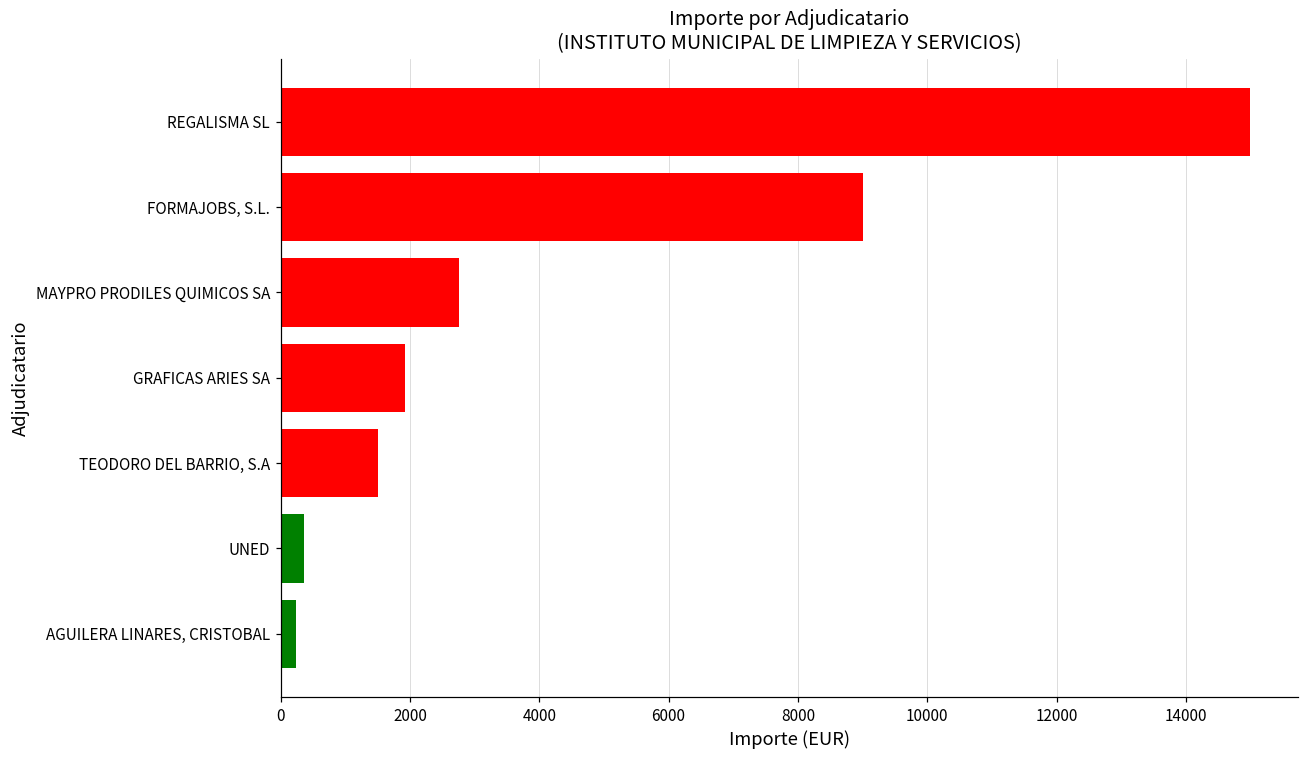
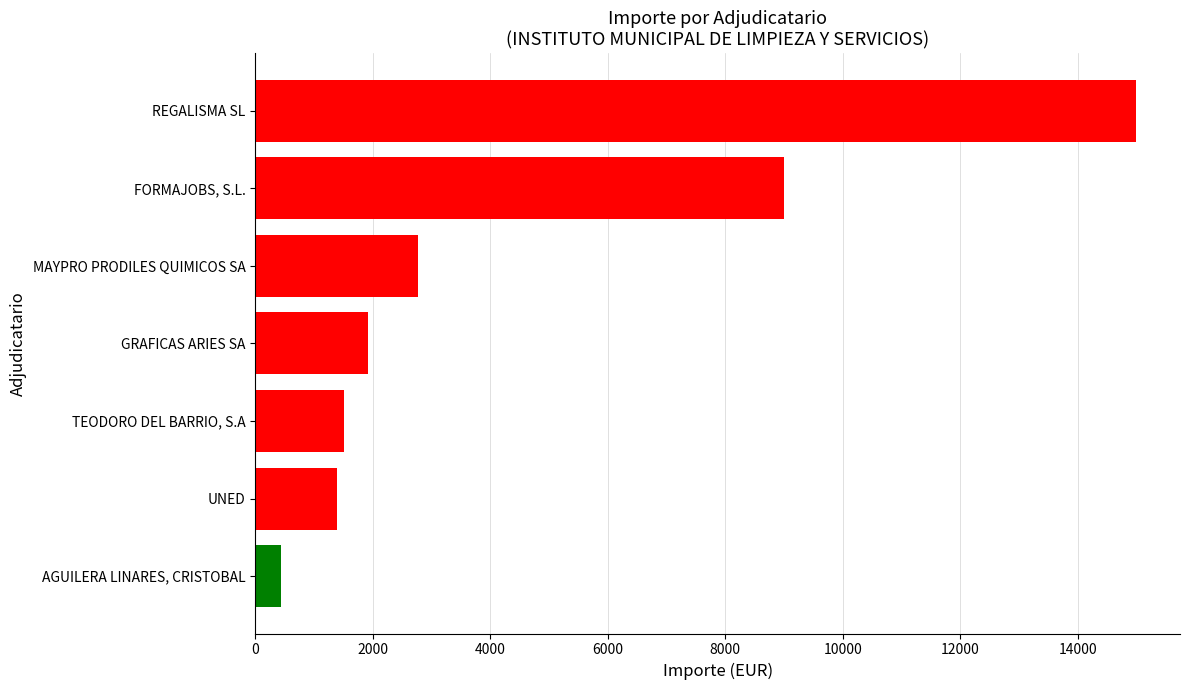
UNED: 400 -> 1400
AGUILERA LINARES, CRISTOBAL: 200 -> 400
